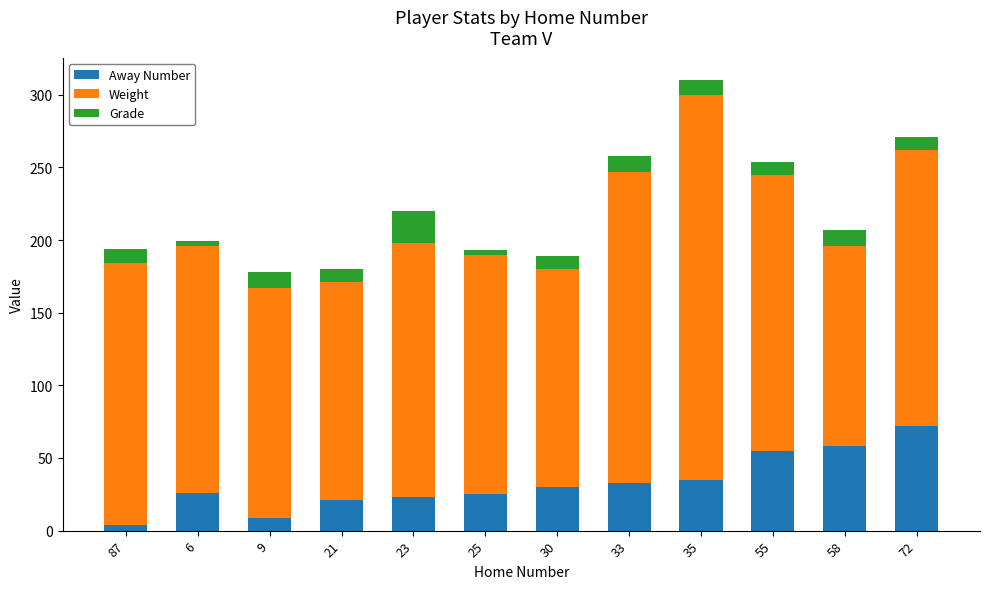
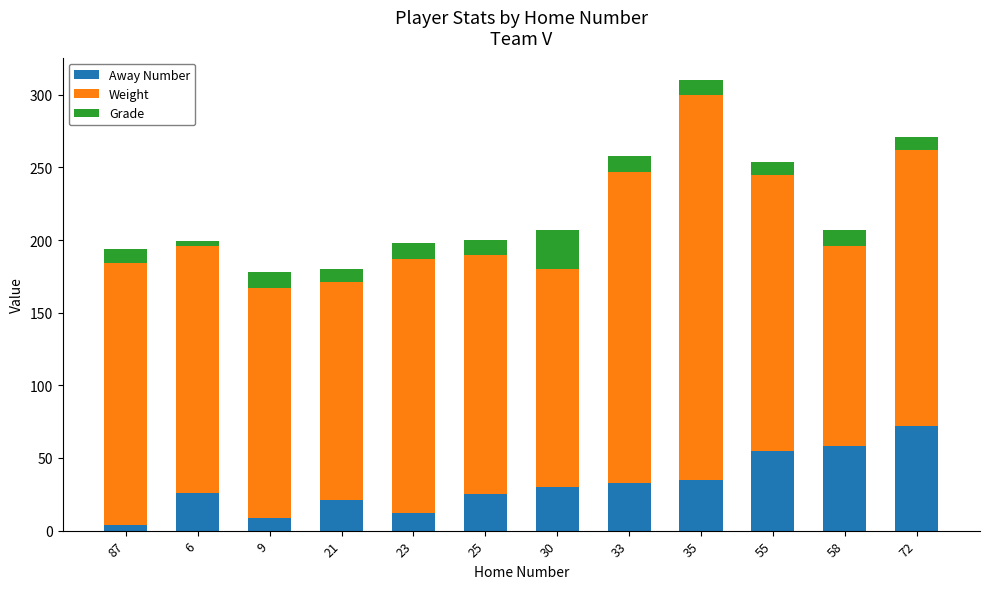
Away Number, 23: 23 -> 12
Grade, 23: 22 -> 11
Grade, 25: 3 -> 10
Grade, 30: 9 -> 27
